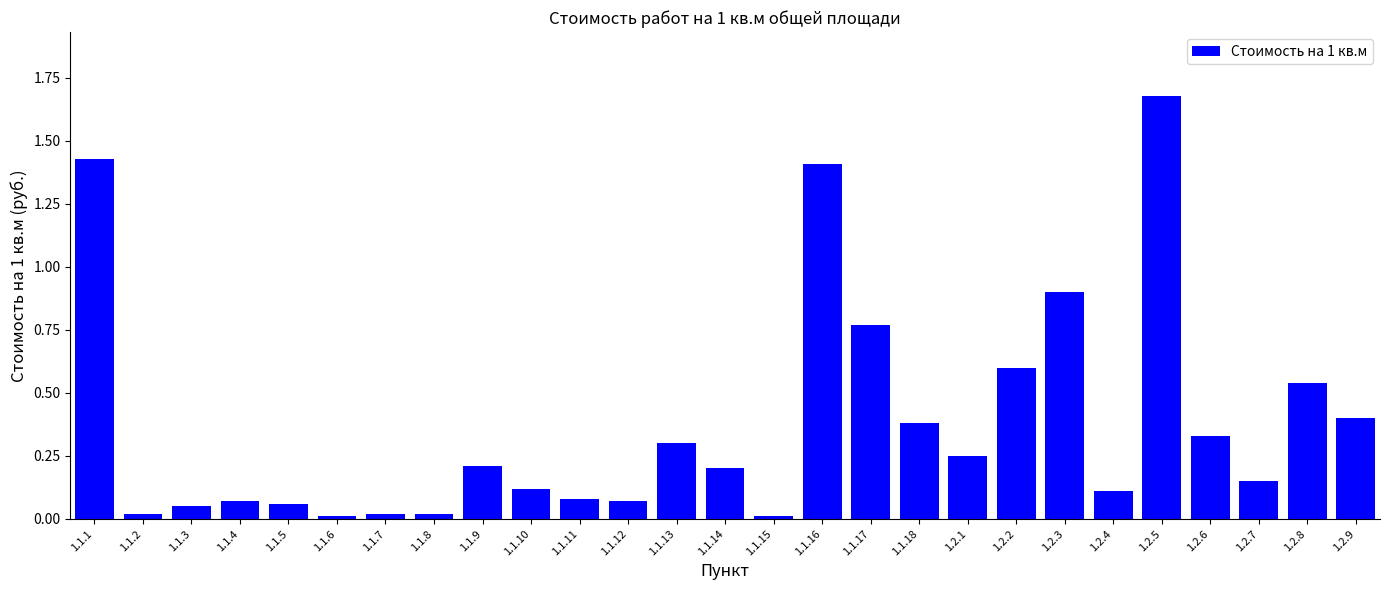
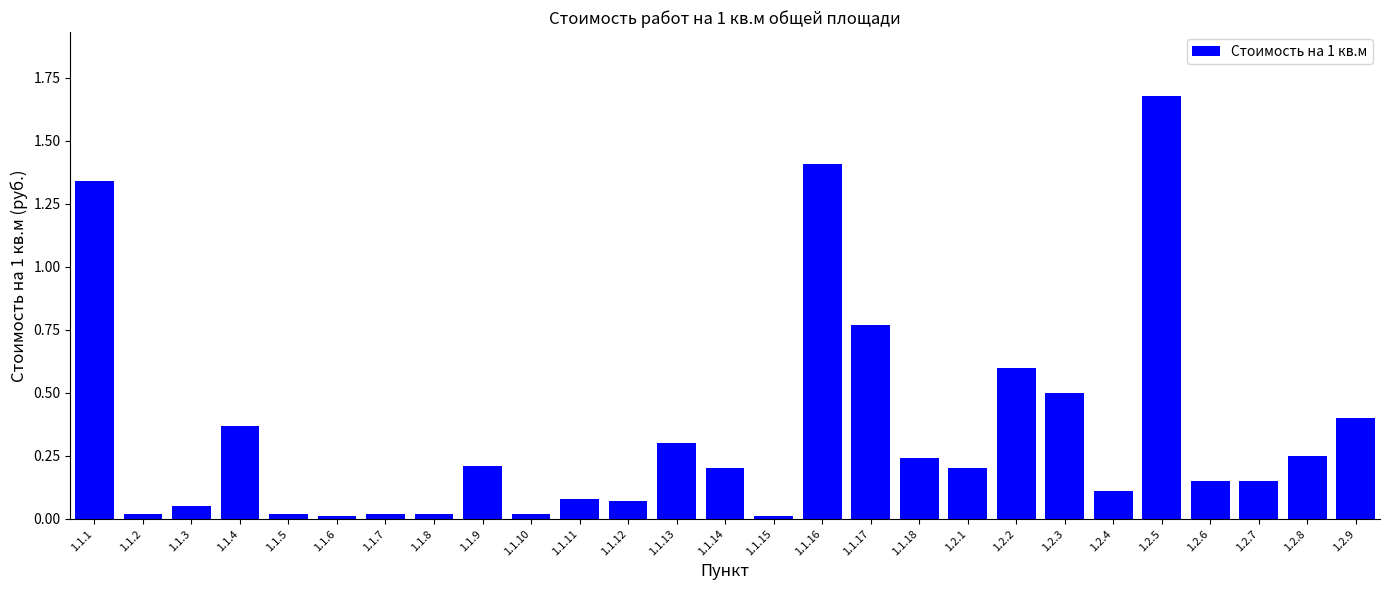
1.1.1: 1.43 -> 1.34
1.1.4: 0.07 -> 0.37
1.1.5: 0.06 -> 0.02
1.1.10: 0.12 -> 0.02
1.1.18: 0.38 -> 0.24
1.2.1: 0.25 -> 0.20
1.2.3: 0.9 -> 0.5
1.2.6: 0.33 -> 0.15
1.2.8: 0.54 -> 0.25
